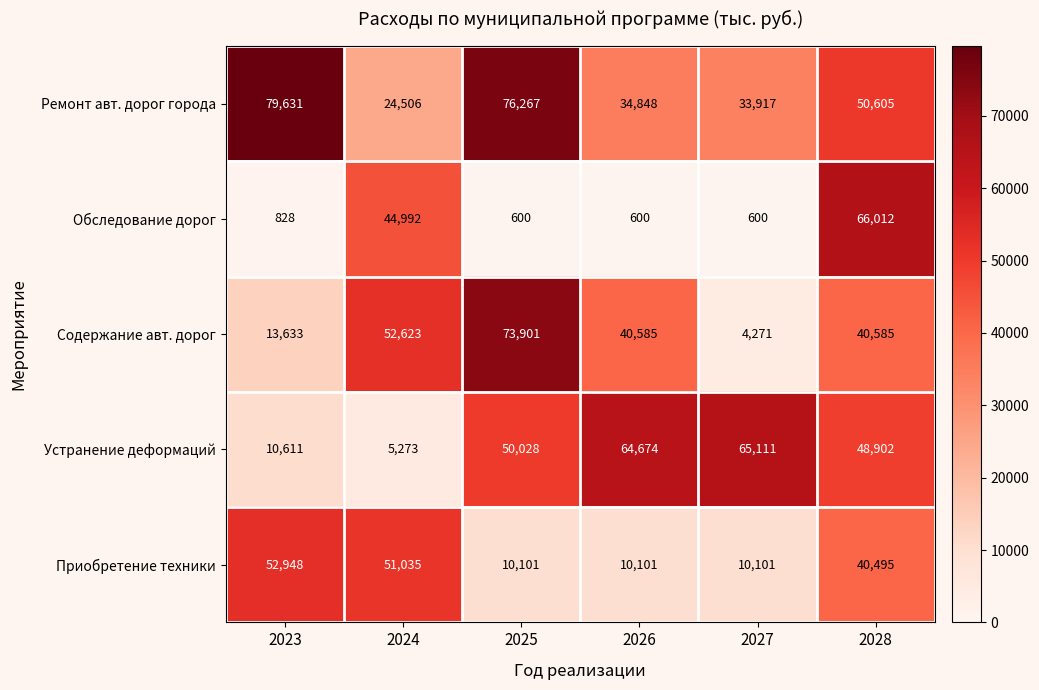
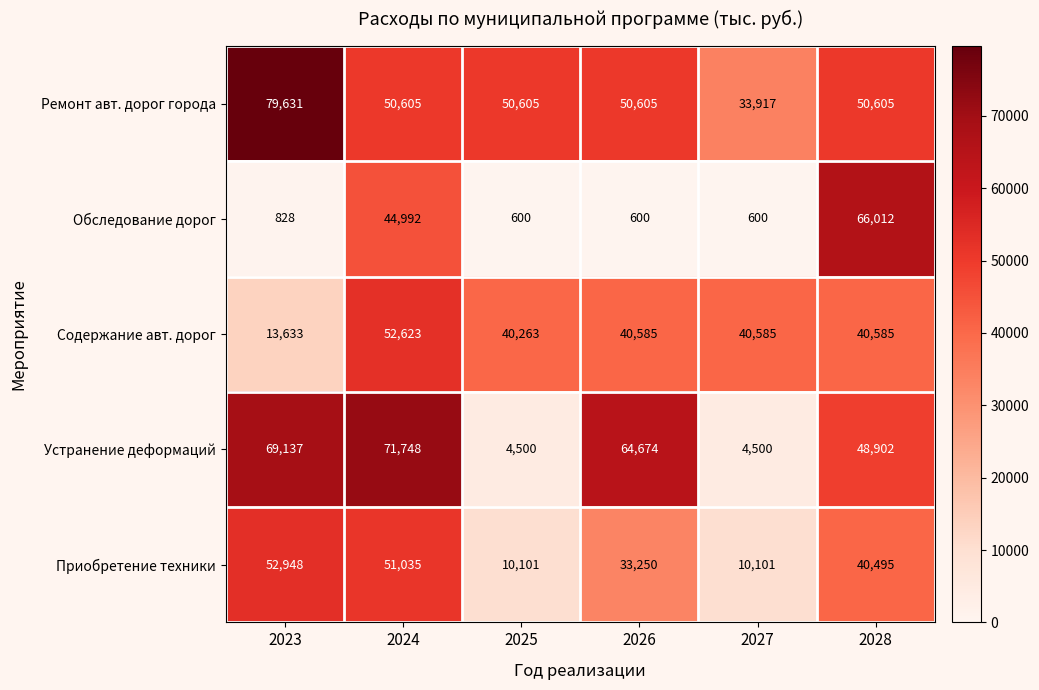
Ремонт авт. дорог города, 2024: 24,506 -> 50,605
Ремонт авт. дорог города, 2025: 76,267 -> 50,605
Ремонт авт. дорог города, 2026: 34,848 -> 50,605
Содержание авт. дорог, 2025: 73,901 -> 40,263
Содержание авт. дорог, 2027: 4,271 -> 40,585
Устранение деформаций, 2023: 10,611 -> 69,137
Устранение деформаций, 2024: 5,273 -> 71,748
Устранение деформаций, 2025: 50,028 -> 4,500
Устранение деформаций, 2027: 65,111 -> 4,500
Приобретение техники, 2026: 10,101 -> 33,250
